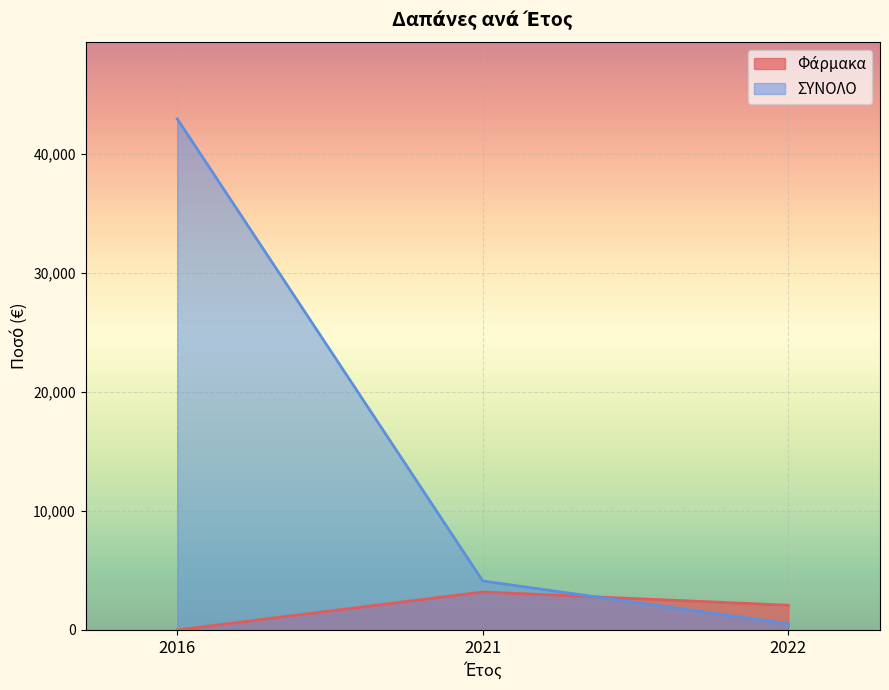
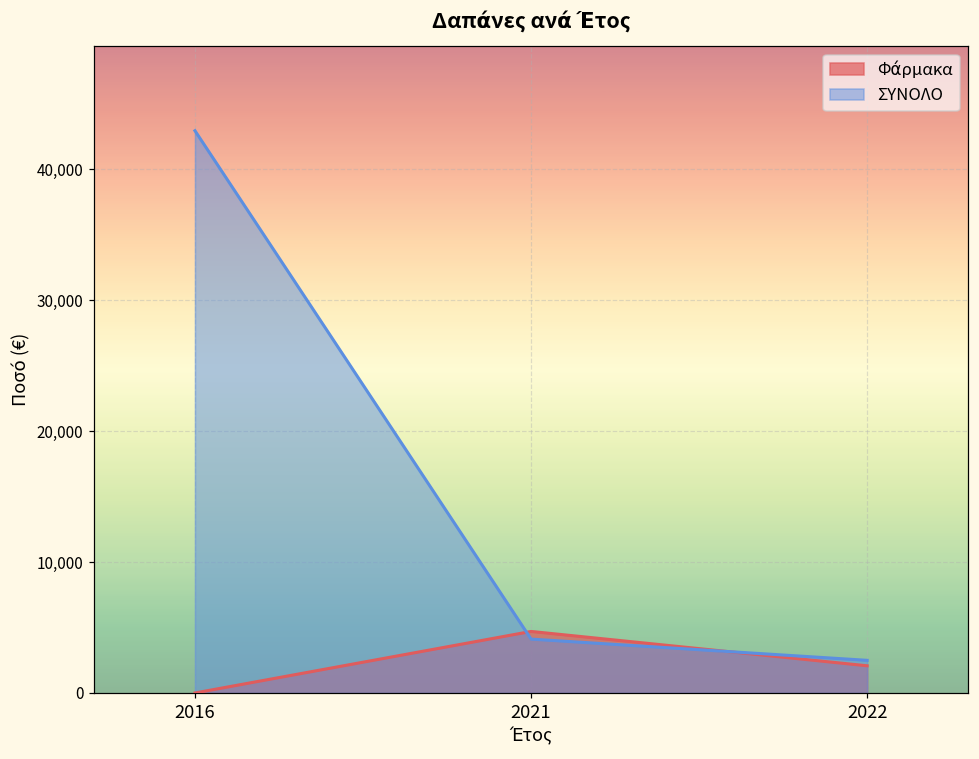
Φάρμακα, 2021: 3,200 -> 4,700
ΣΥΝΟΛΟ, 2022: 500 -> 2,500
